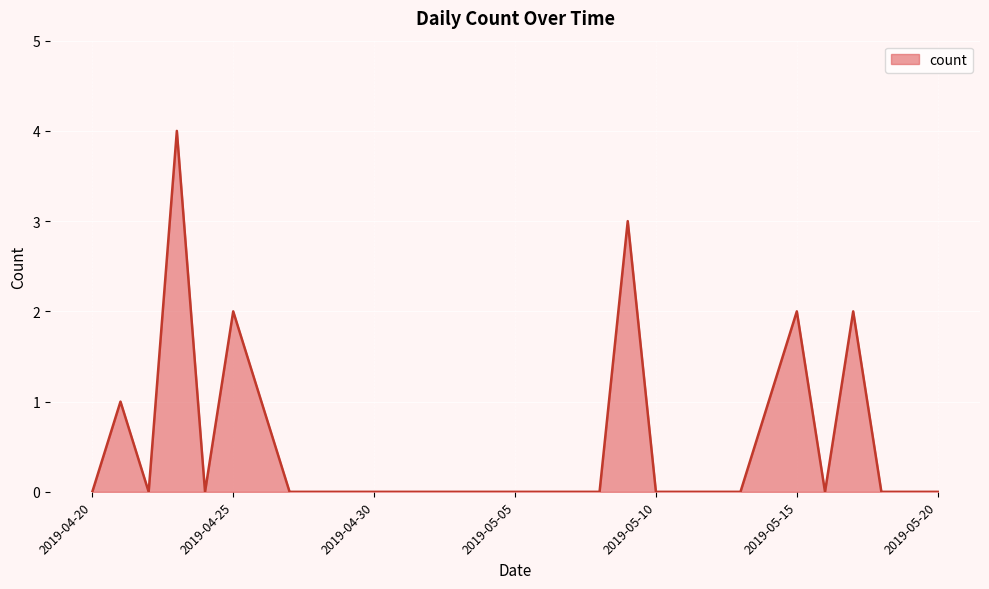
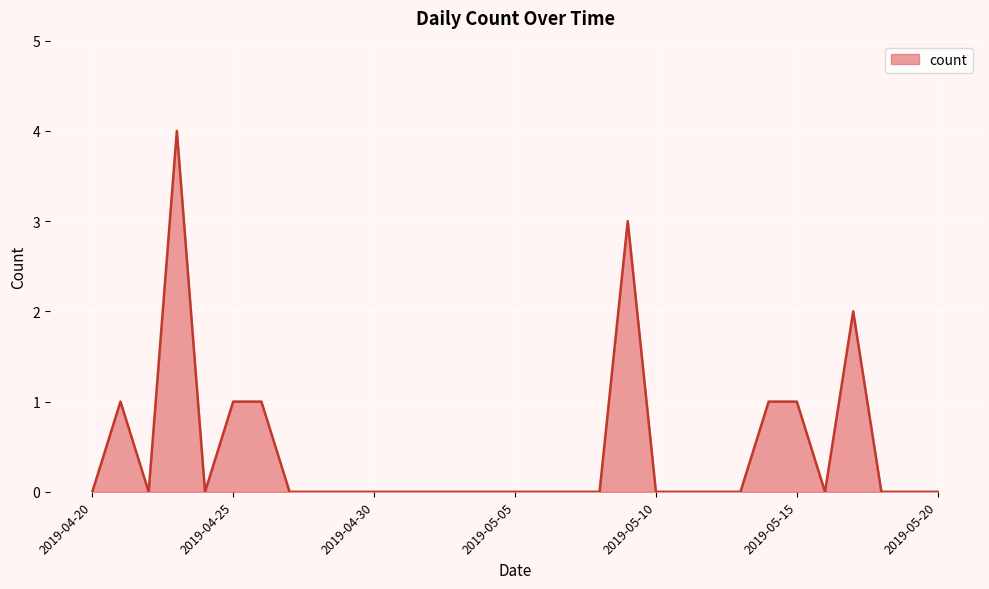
2019-04-25: 2 -> 1
2019-05-15: 2 -> 1
